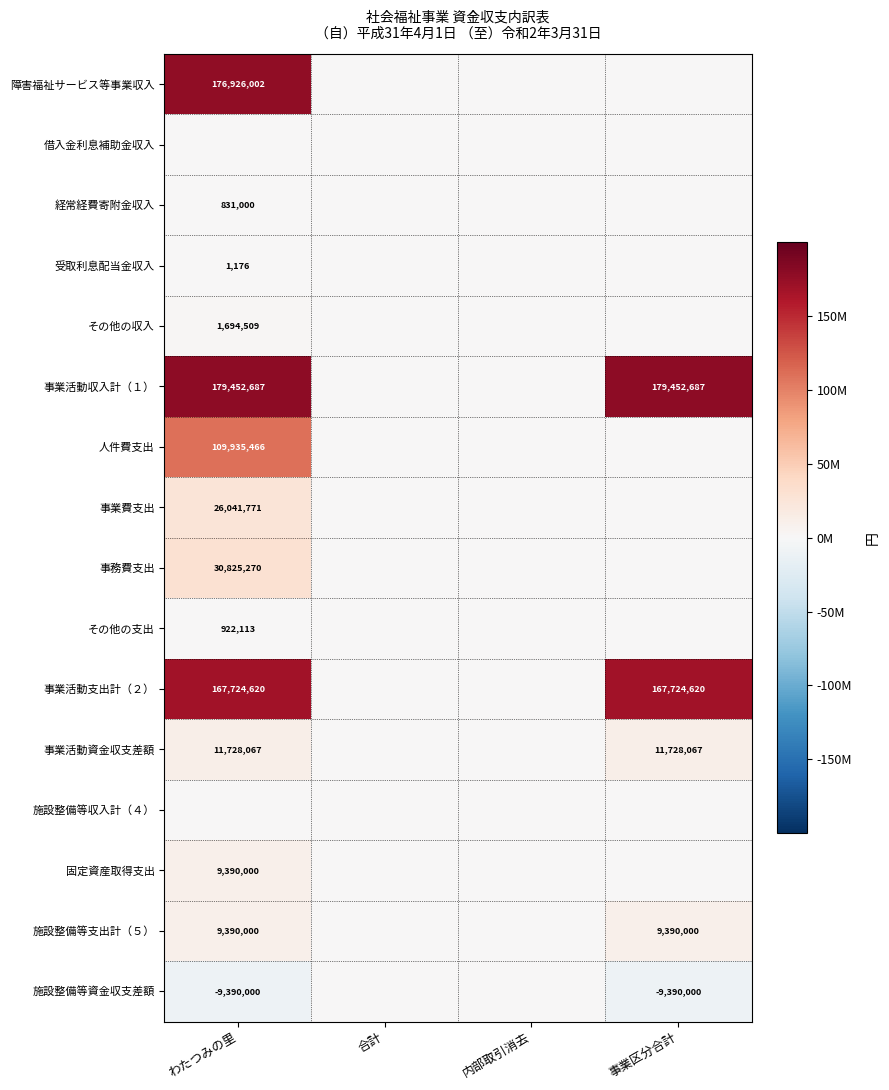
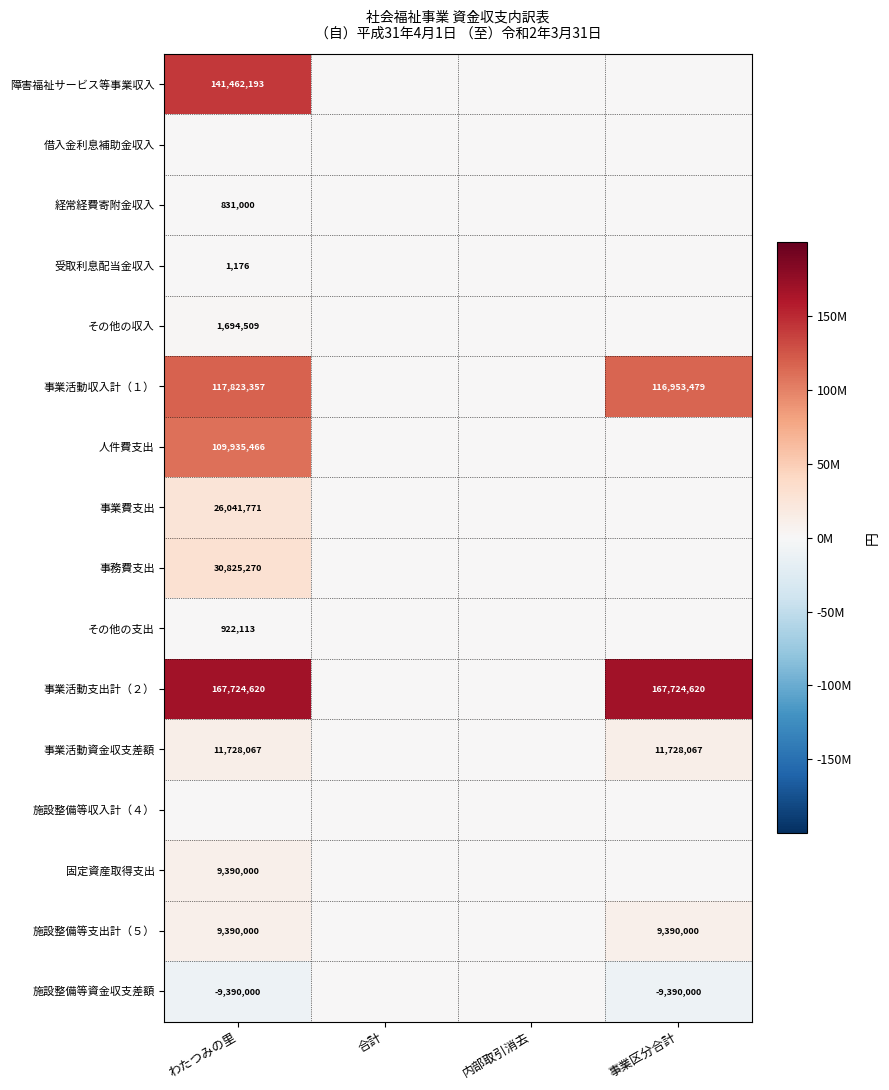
障害福祉サービス等事業収入, わたつみの里: 176,926,002 -> 141,462,193
事業活動収入計（１）, わたつみの里: 179,452,687 -> 117,823,357
事業活動収入計（１）, 事業区分合計: 179,452,687 -> 116,953,479
